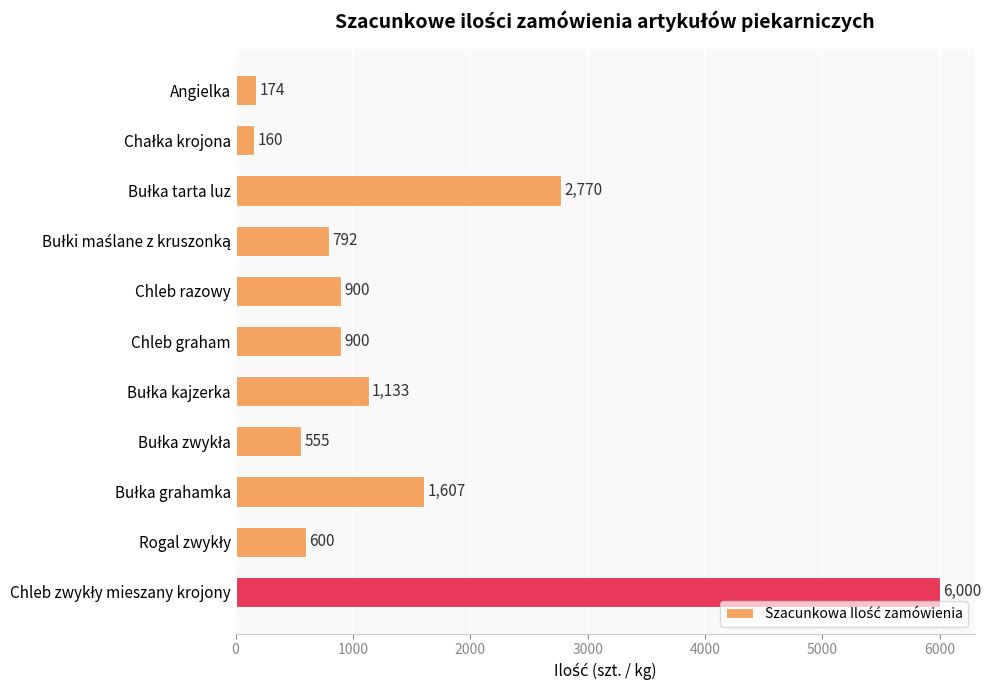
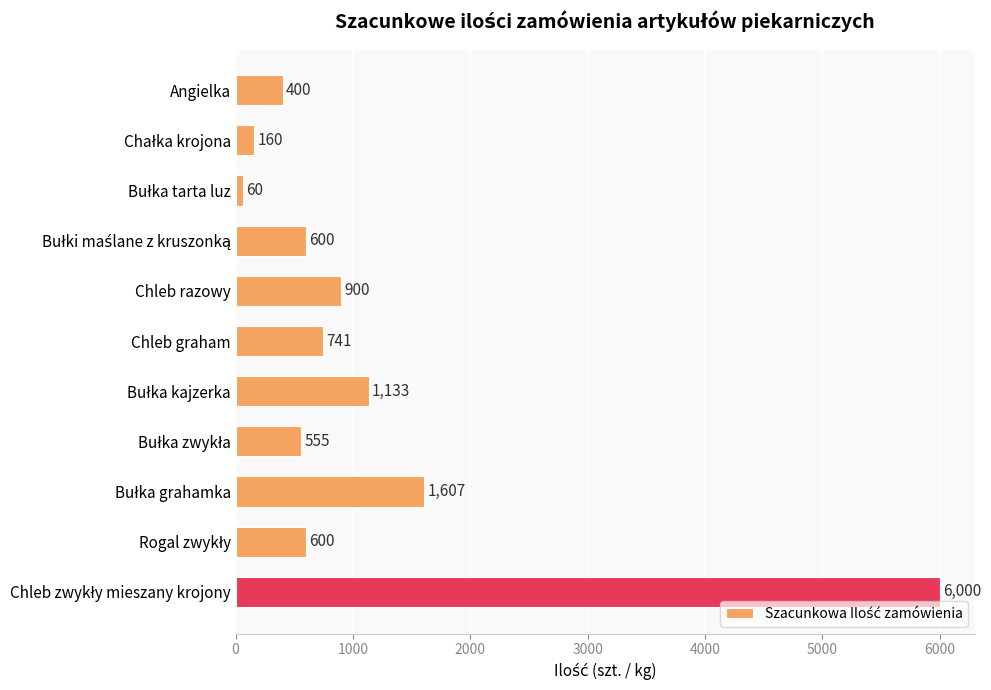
Angielka: 174 -> 400
Bułka tarta luz: 2,770 -> 60
Bułki maślane z kruszonką: 792 -> 600
Chleb graham: 900 -> 741
